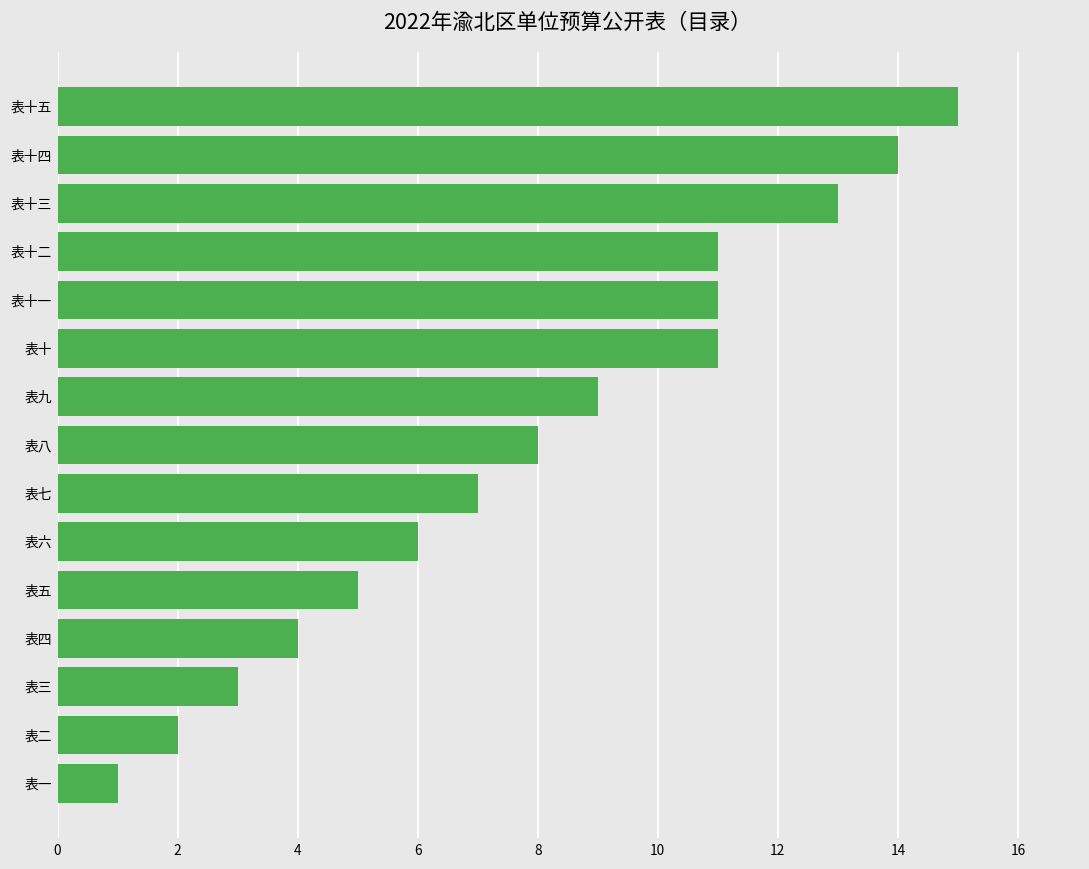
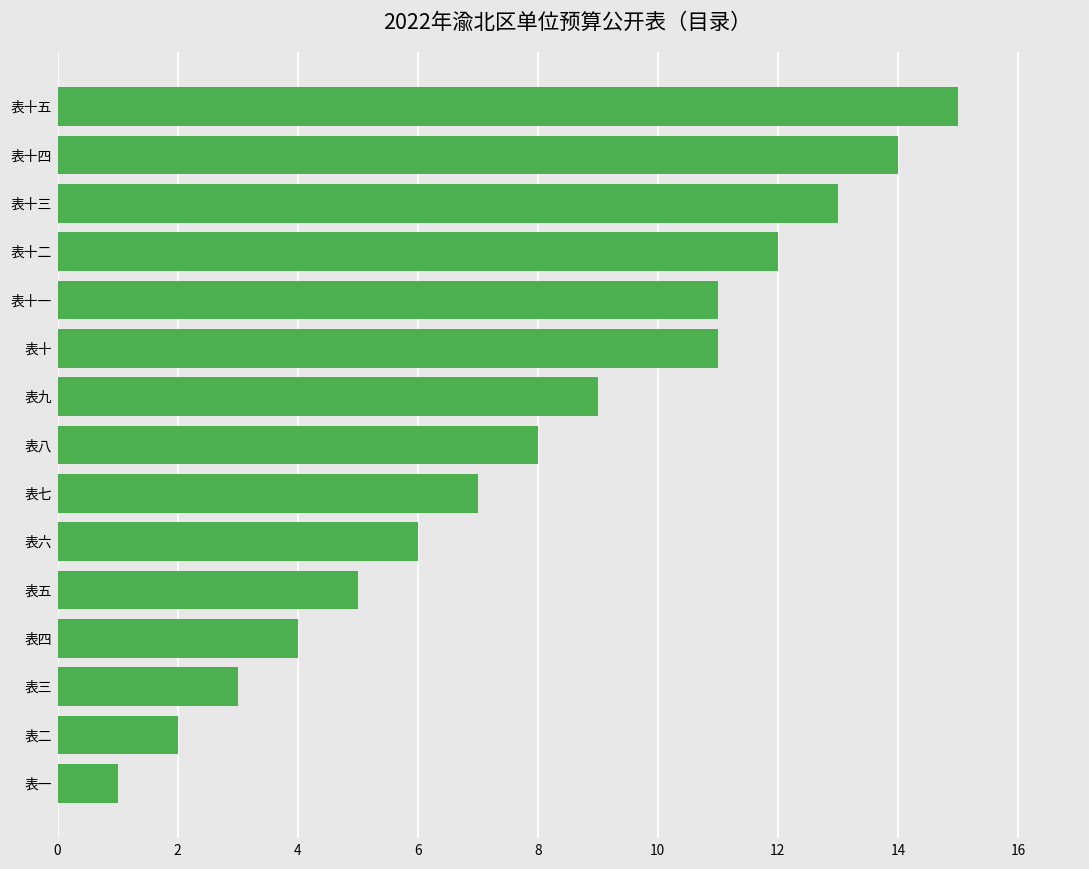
表十二: 11 -> 12
